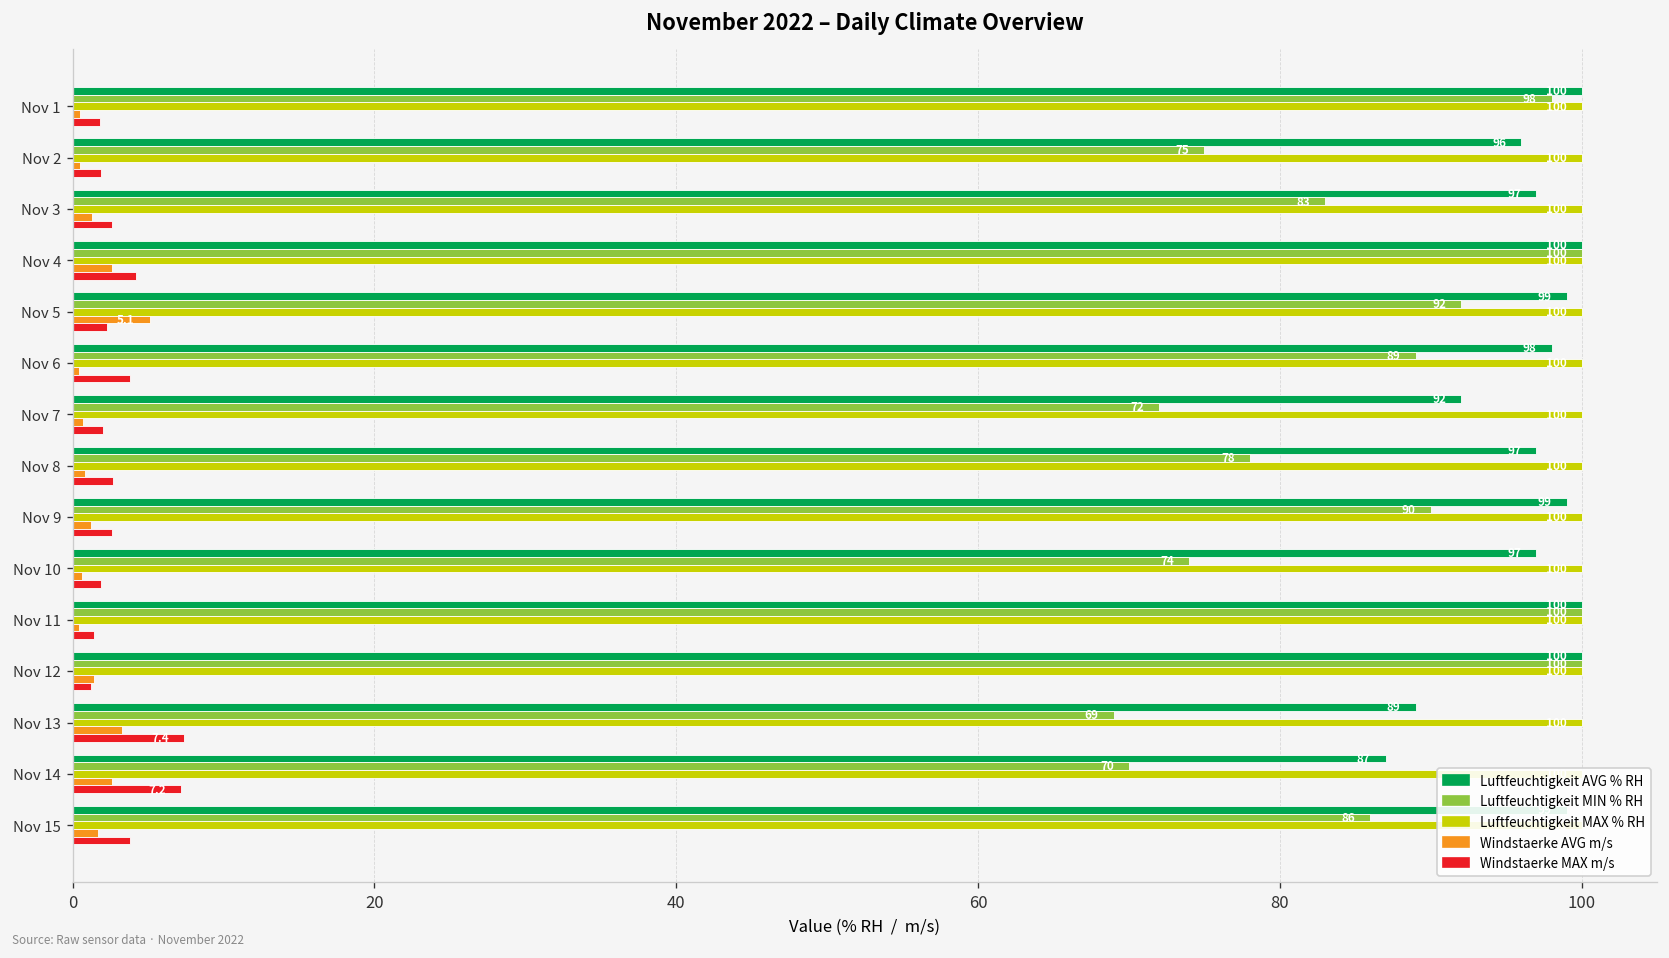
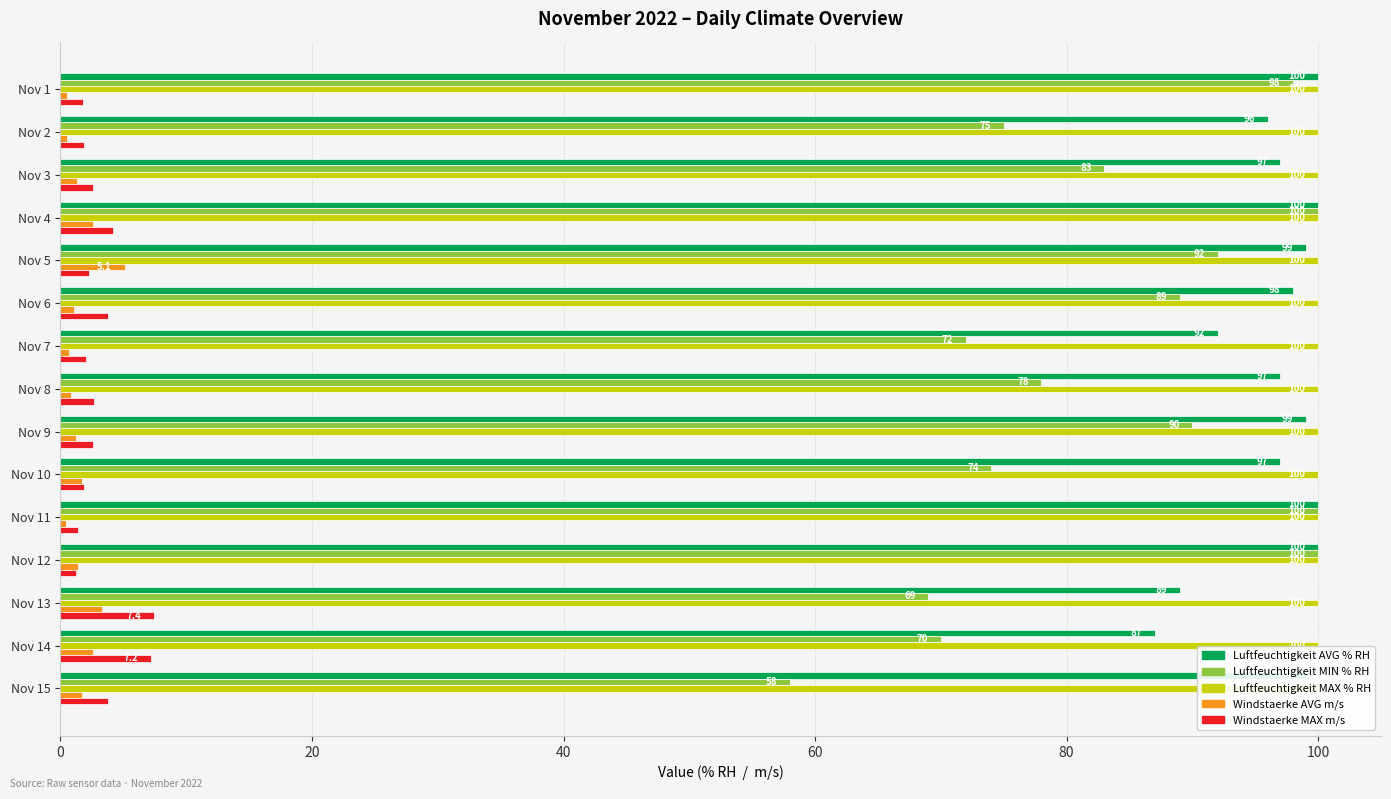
Windstaerke AVG m/s, Nov 6: 0.4 -> 1.1
Windstaerke AVG m/s, Nov 10: 0.6 -> 1.7
Luftfeuchtigkeit MIN % RH, Nov 15: 86 -> 58
